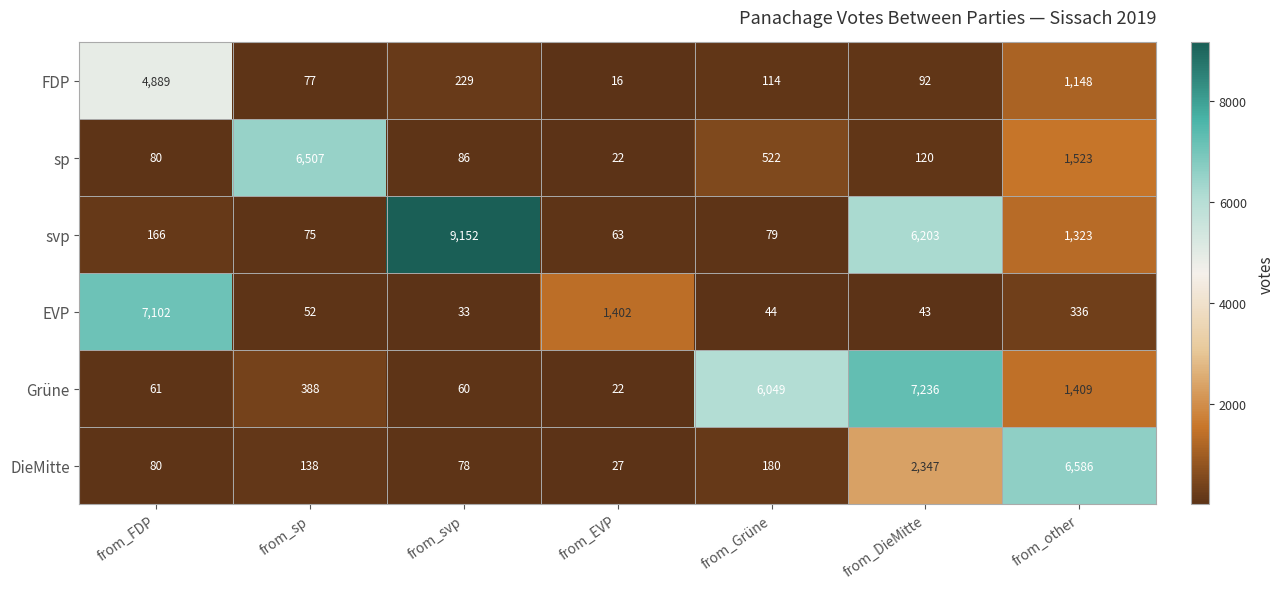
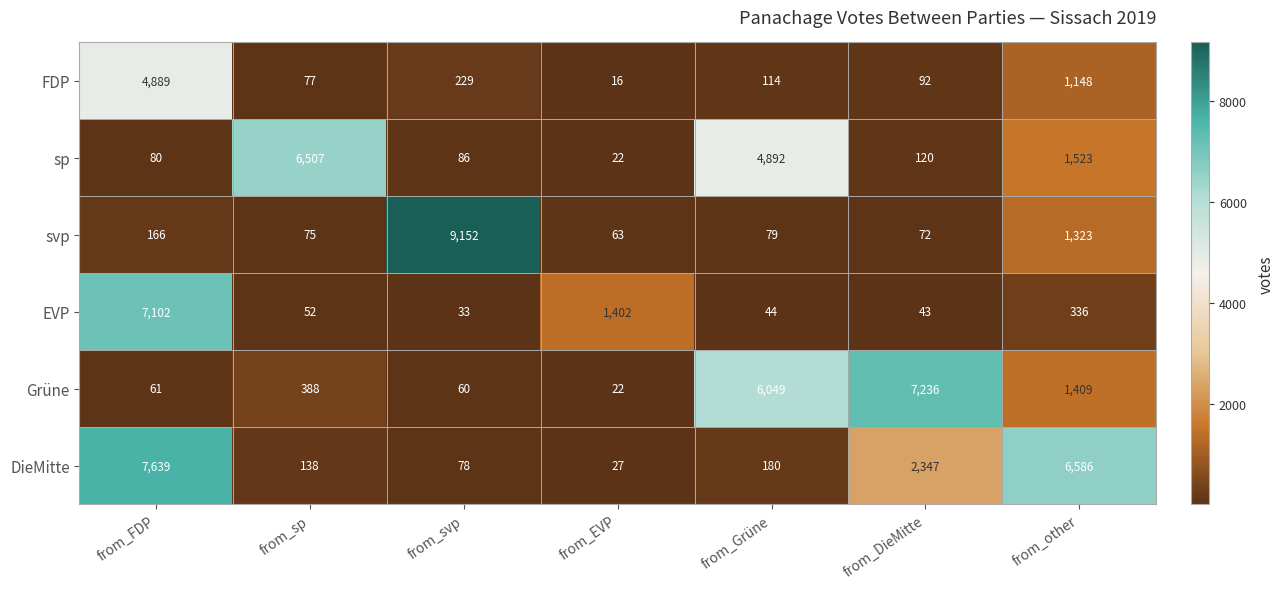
sp, from_Grüne: 522 -> 4,892
svp, from_DieMitte: 6,203 -> 72
DieMitte, from_FDP: 80 -> 7,639
